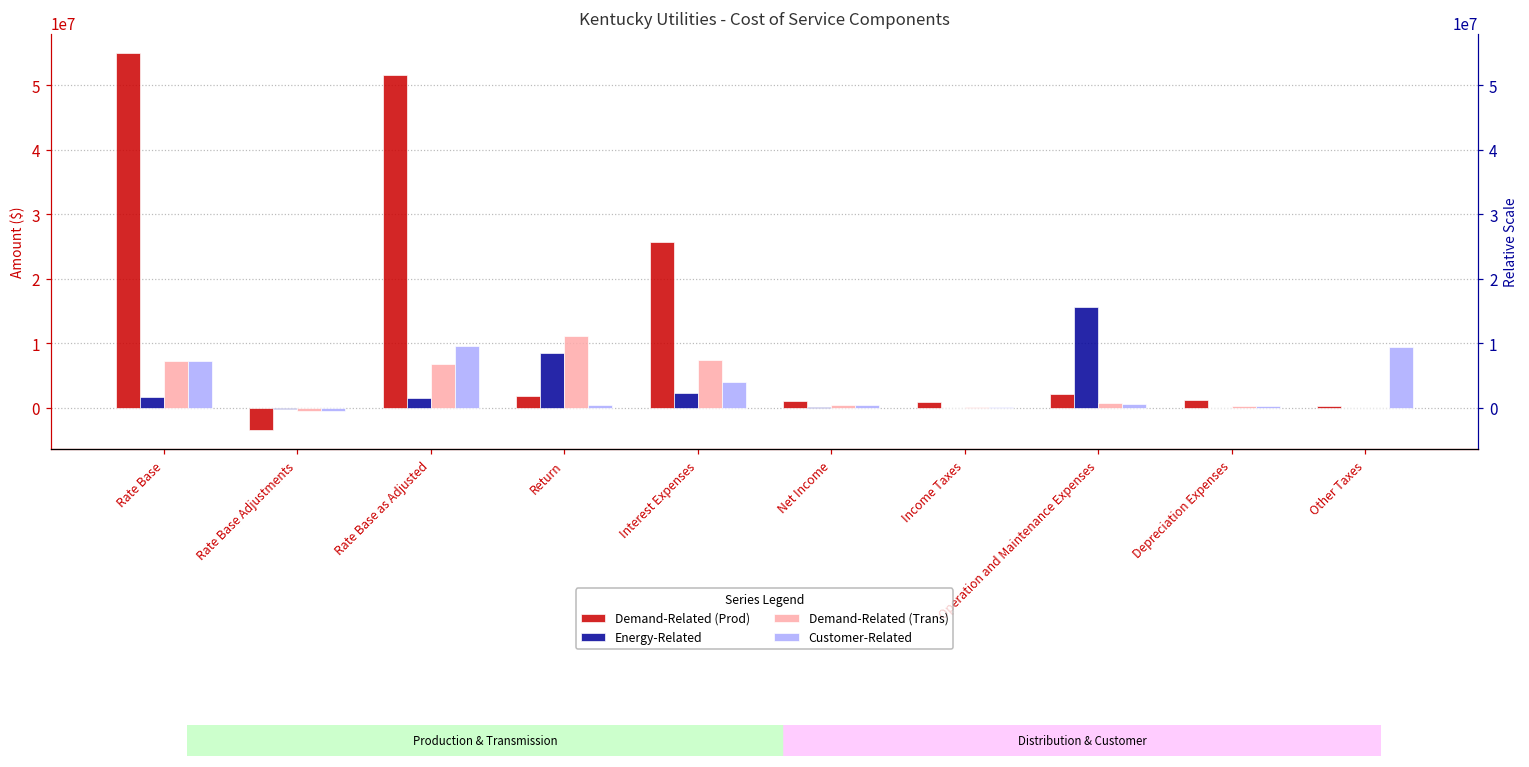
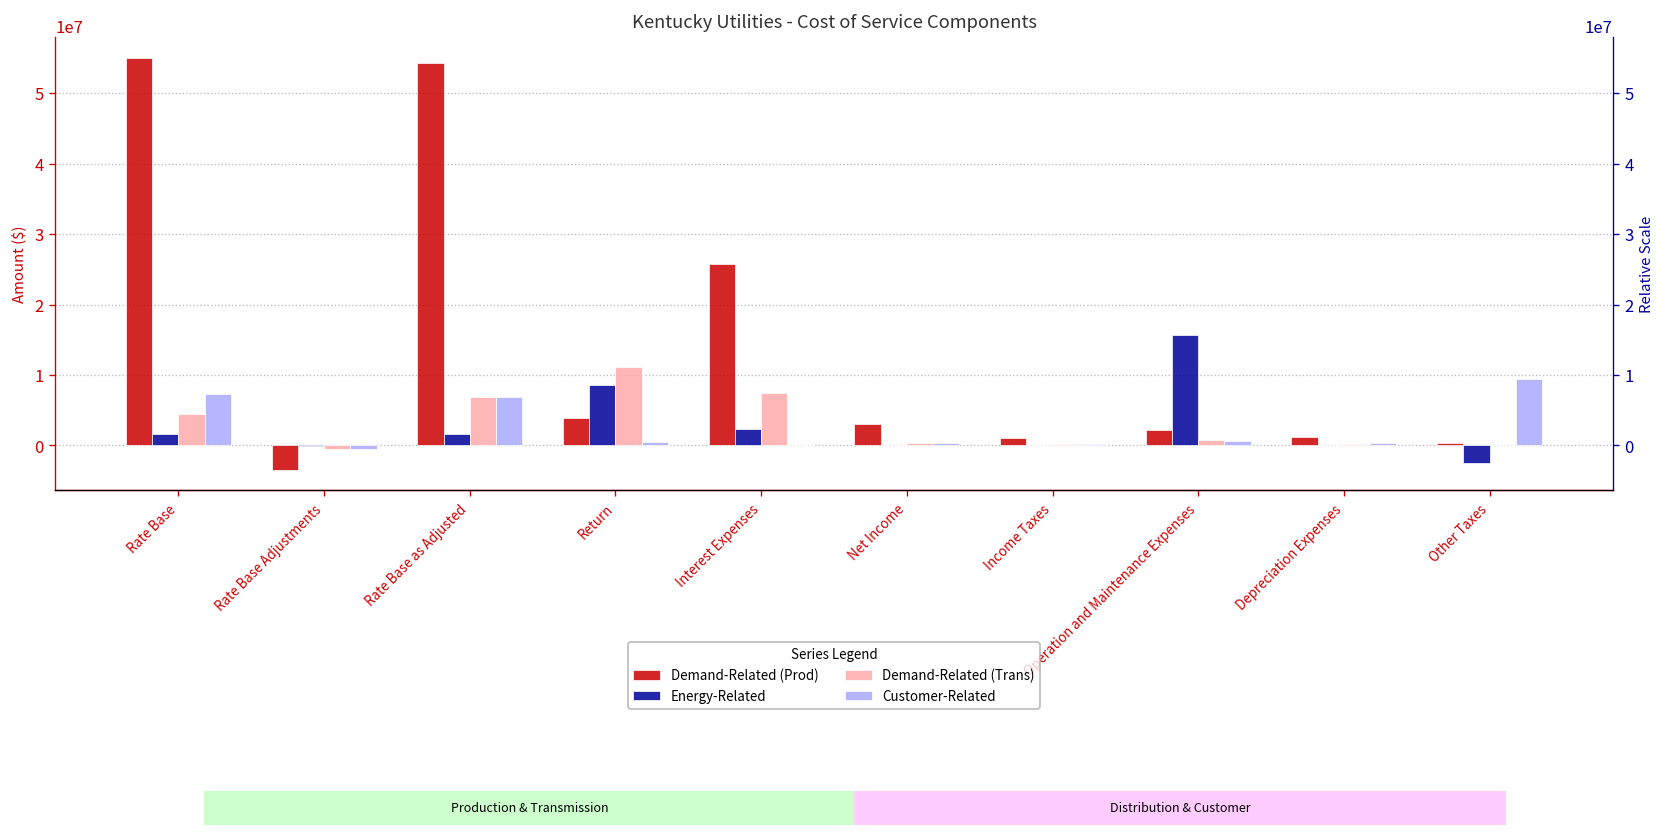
Demand-Related (Trans), Rate Base: 7000000 -> 4000000
Demand-Related (Prod), Rate Base as Adjusted: 52000000 -> 54000000
Customer-Related, Rate Base as Adjusted: 10000000 -> 7000000
Demand-Related (Prod), Return: 2000000 -> 4000000
Customer-Related, Interest Expenses: 4000000 -> 0
Demand-Related (Prod), Net Income: 1000000 -> 3000000
Energy-Related, Other Taxes: 0 -> -3000000
